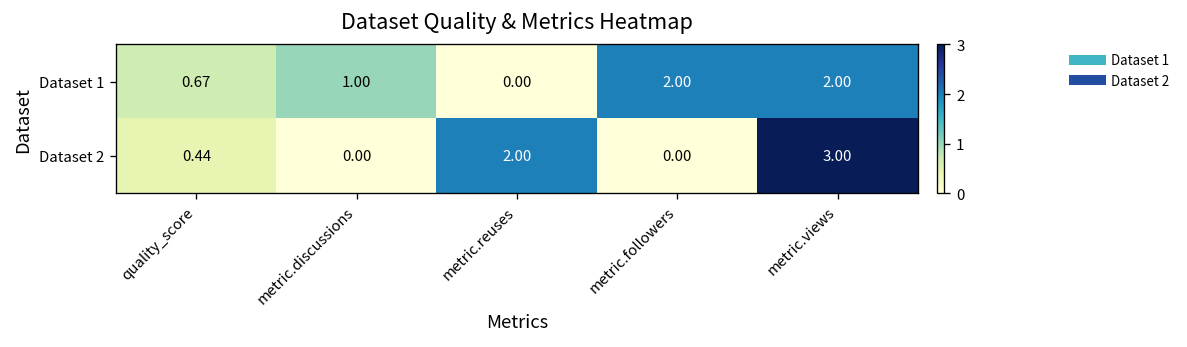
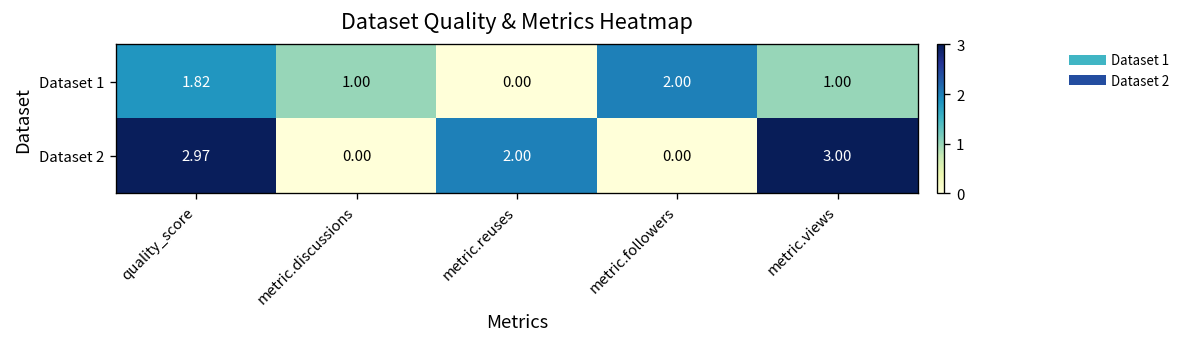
Dataset 1, quality_score: 0.67 -> 1.82
Dataset 1, metric.views: 2.00 -> 1.00
Dataset 2, quality_score: 0.44 -> 2.97
